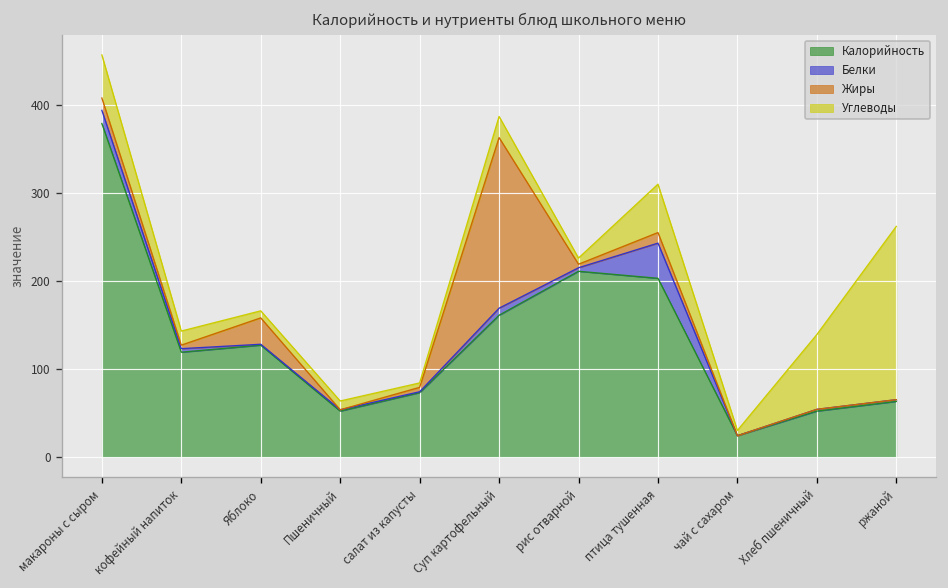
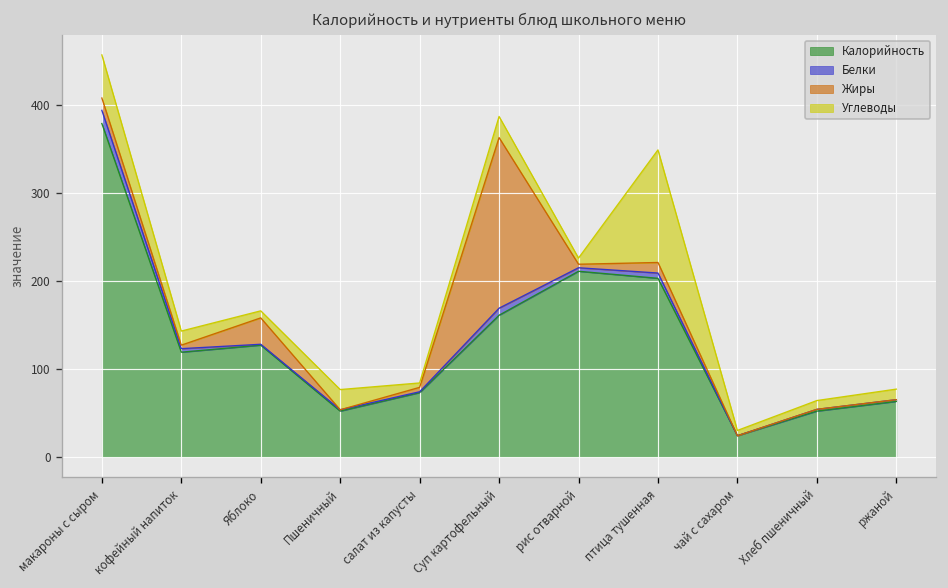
Углеводы, Пшеничный: 10 -> 20
Белки, птица тушенная: 40 -> 10
Углеводы, птица тушенная: 60 -> 130
Углеводы, Хлеб пшеничный: 90 -> 10
Углеводы, ржаной: 200 -> 10
